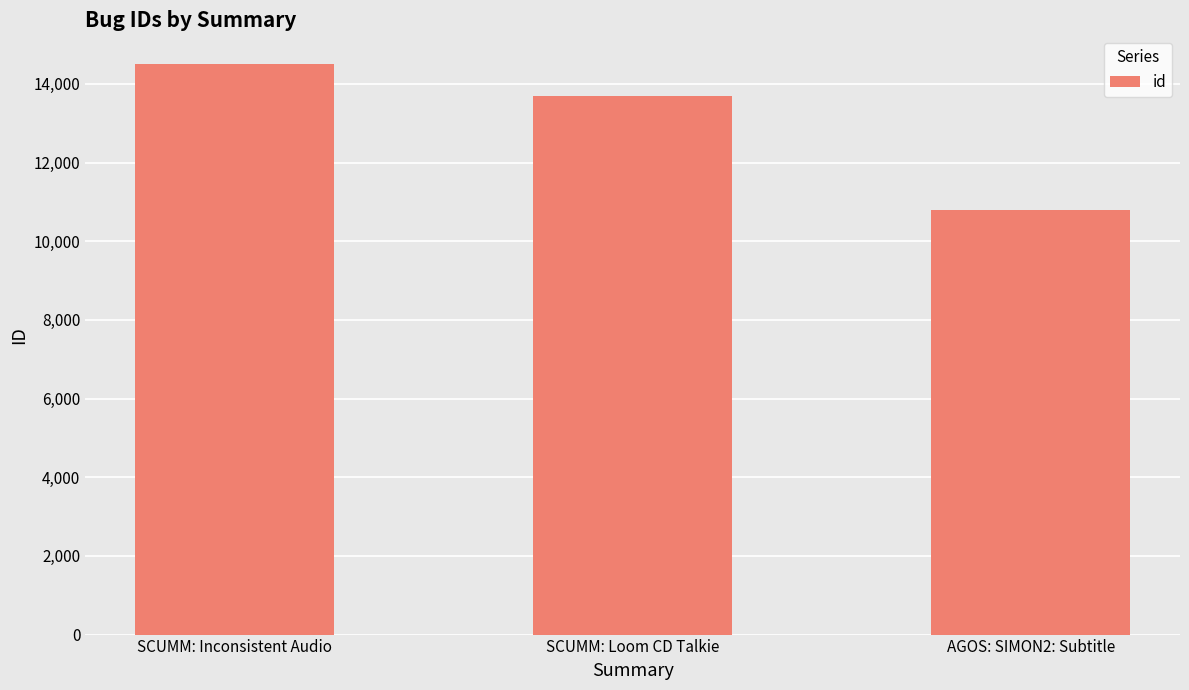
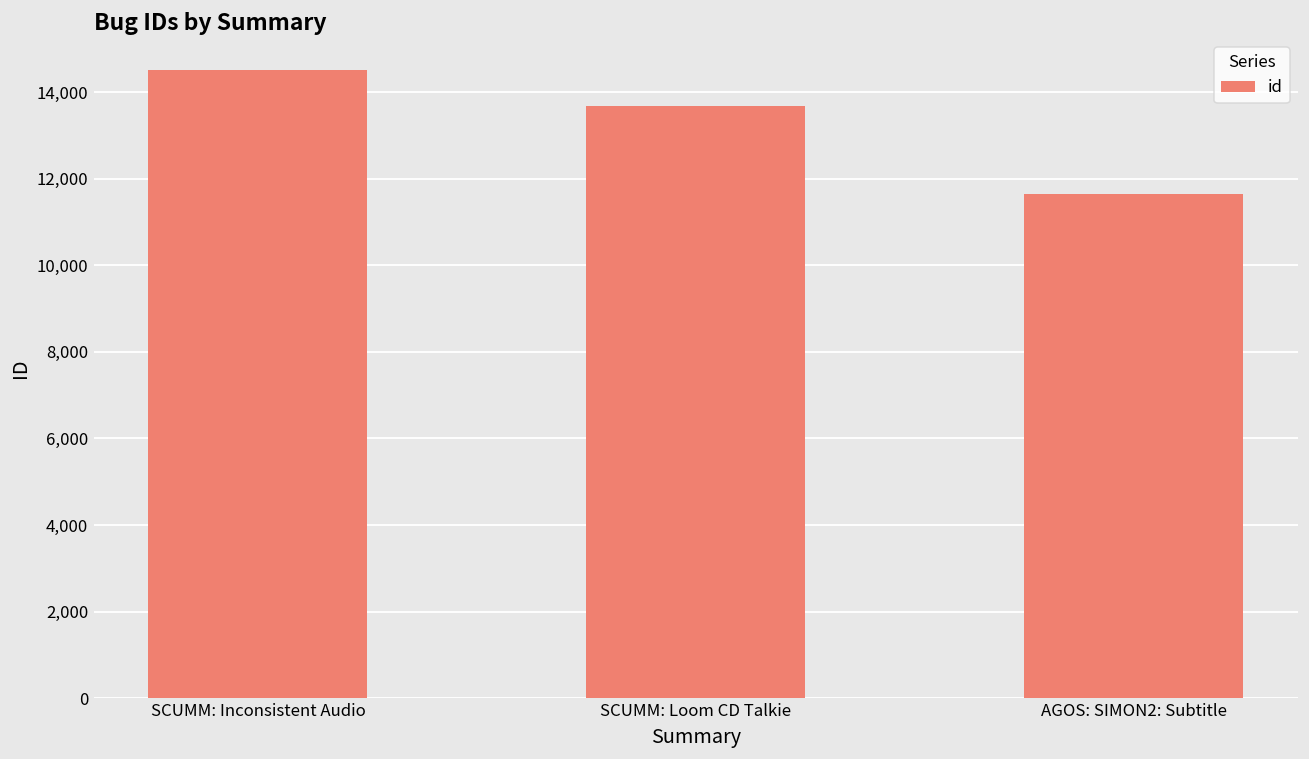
AGOS: SIMON2: Subtitle: 10,800 -> 11,700
